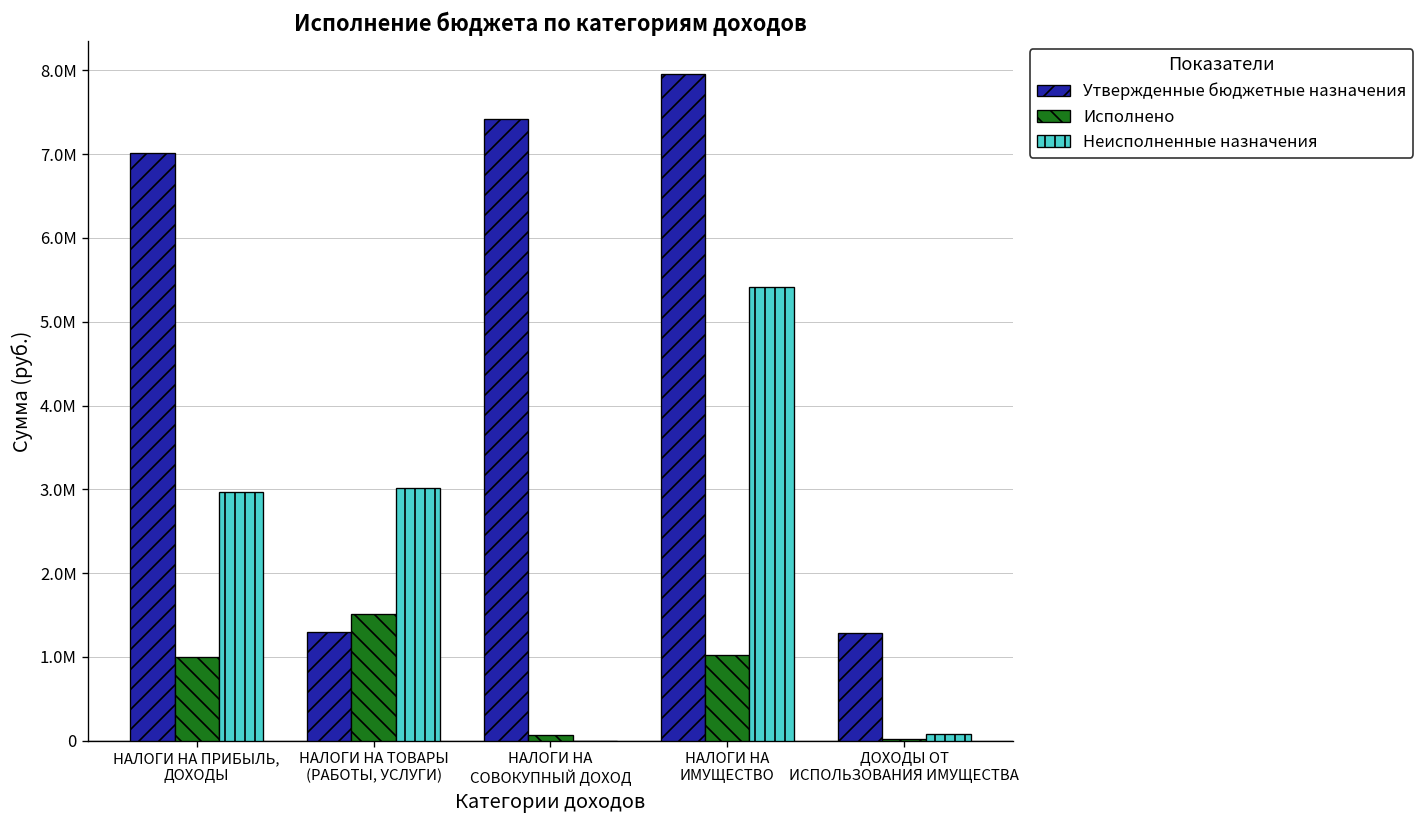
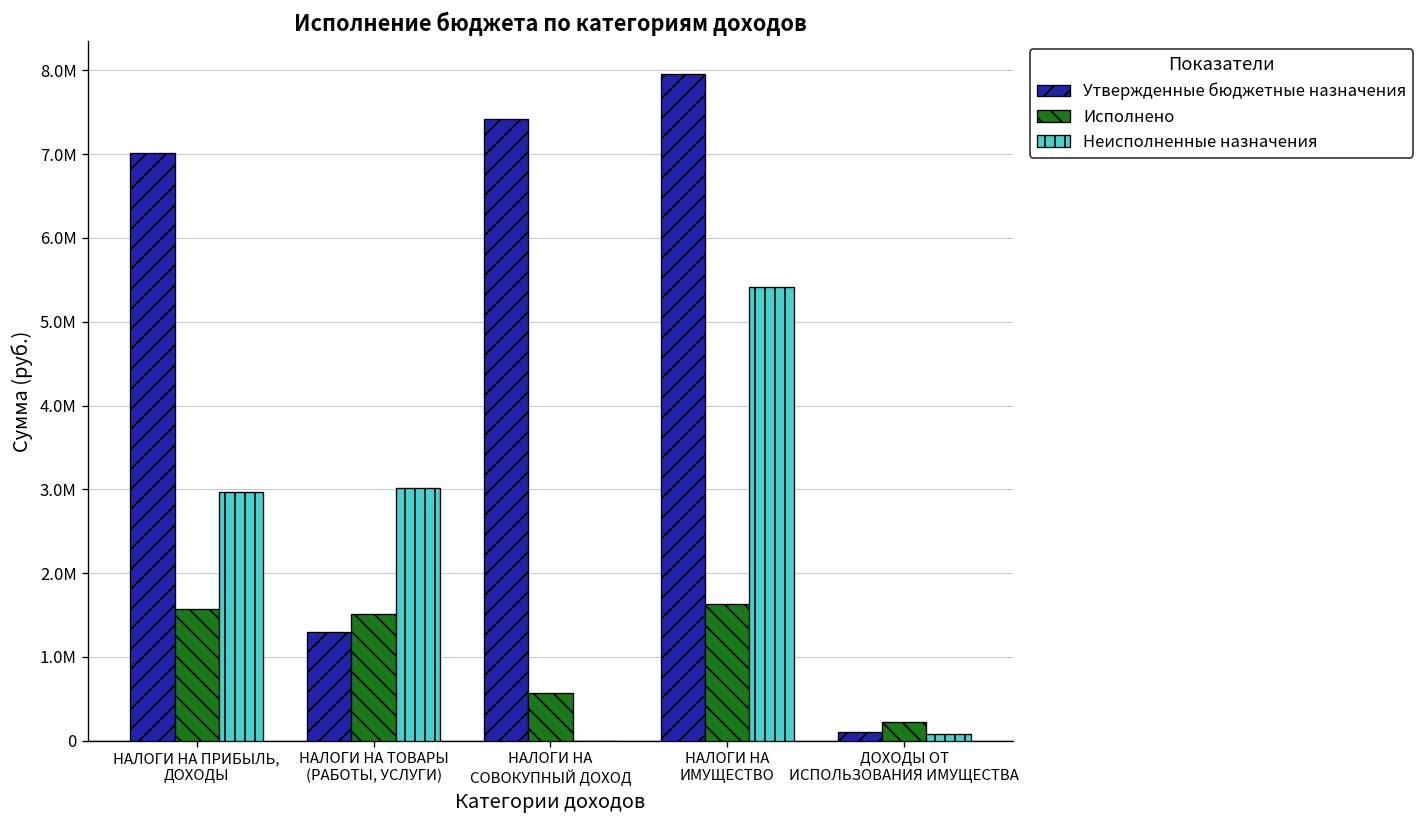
Исполнено, НАЛОГИ НА ПРИБЫЛЬ, ДОХОДЫ: 1000000 -> 1600000
Исполнено, НАЛОГИ НА СОВОКУПНЫЙ ДОХОД: 100000 -> 600000
Исполнено, НАЛОГИ НА ИМУЩЕСТВО: 1000000 -> 1600000
Утвержденные бюджетные назначения, ДОХОДЫ ОТ ИСПОЛЬЗОВАНИЯ ИМУЩЕСТВА: 1300000 -> 100000
Исполнено, ДОХОДЫ ОТ ИСПОЛЬЗОВАНИЯ ИМУЩЕСТВА: 0 -> 200000
